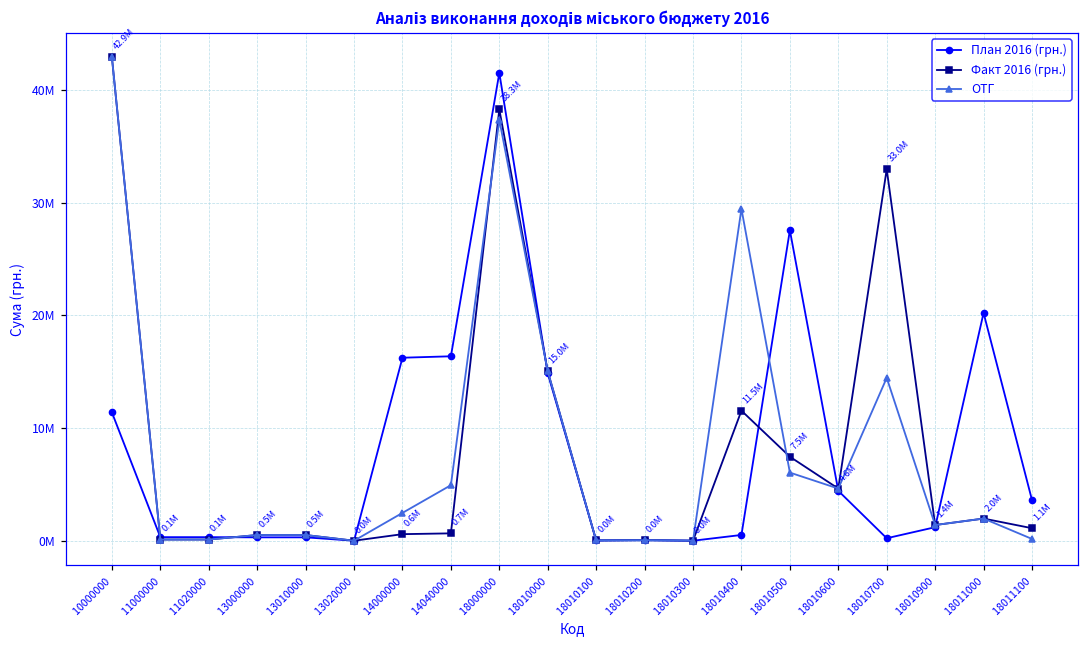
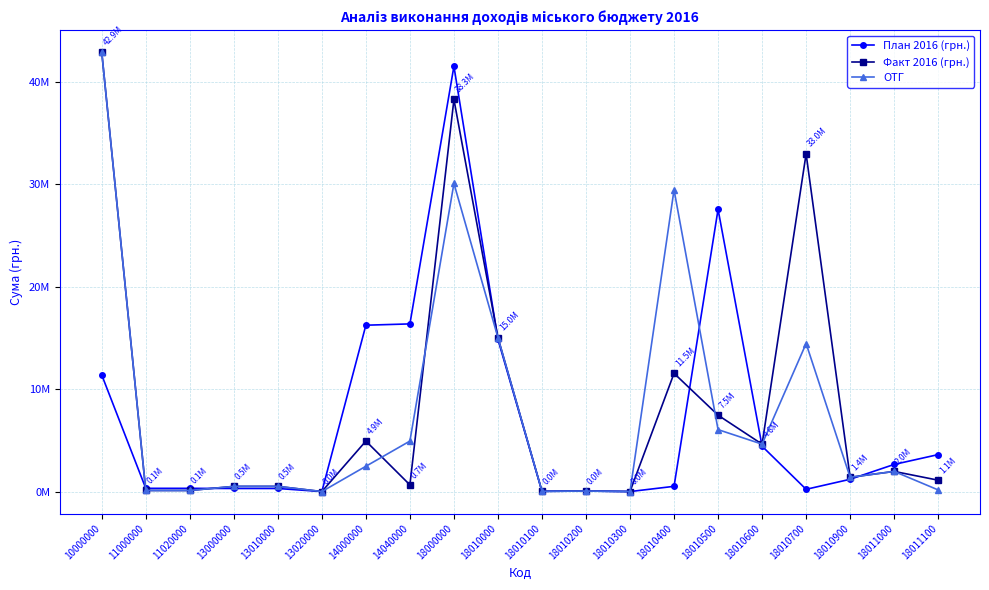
Факт 2016 (грн.), 14000000: 0.6M -> 4.9M
ОТГ, 18000000: 37400000 -> 30100000
План 2016 (грн.), 18011000: 20200000 -> 2700000
